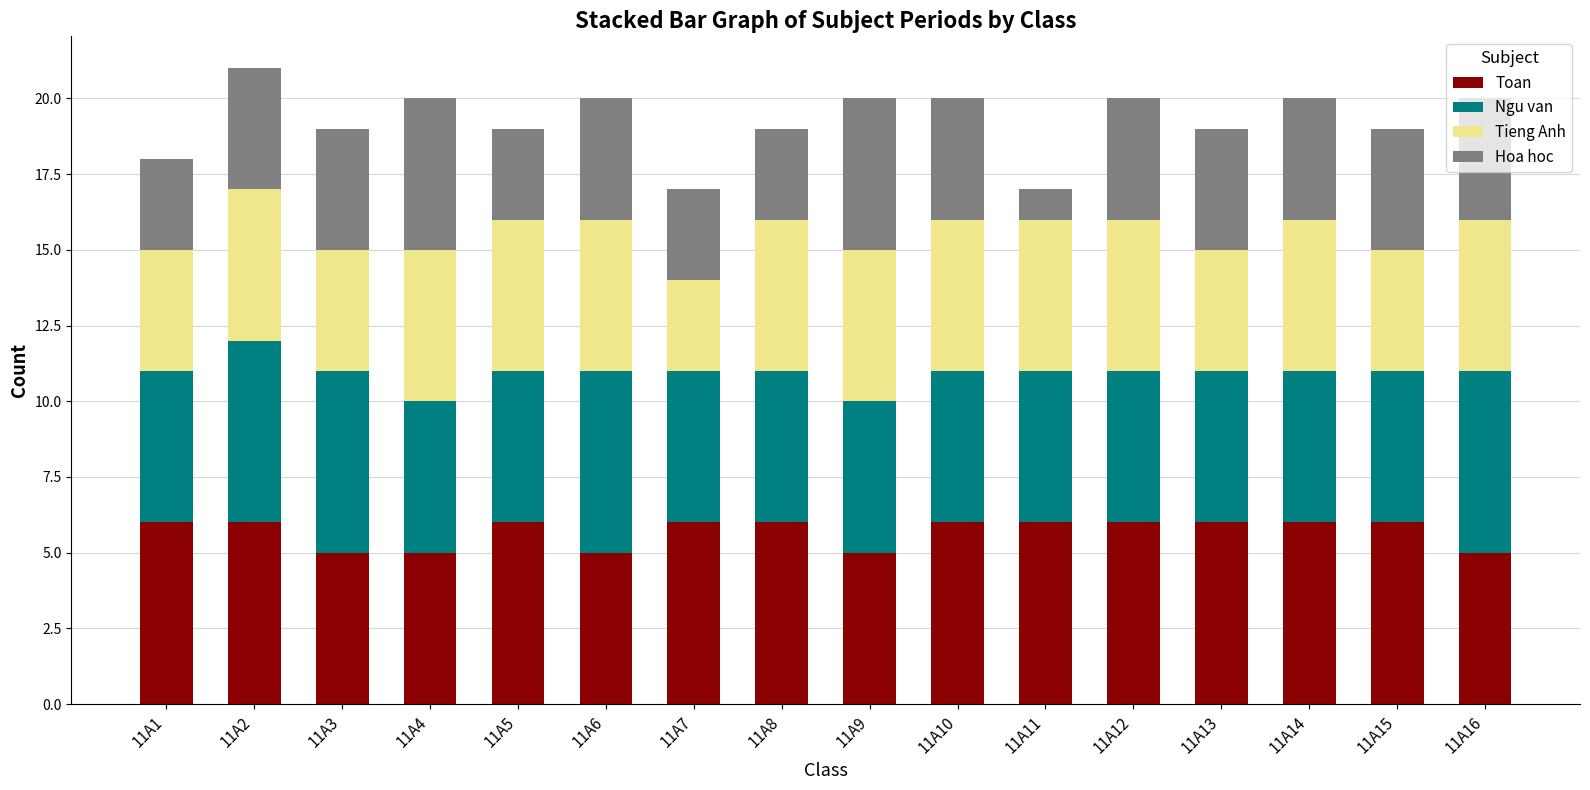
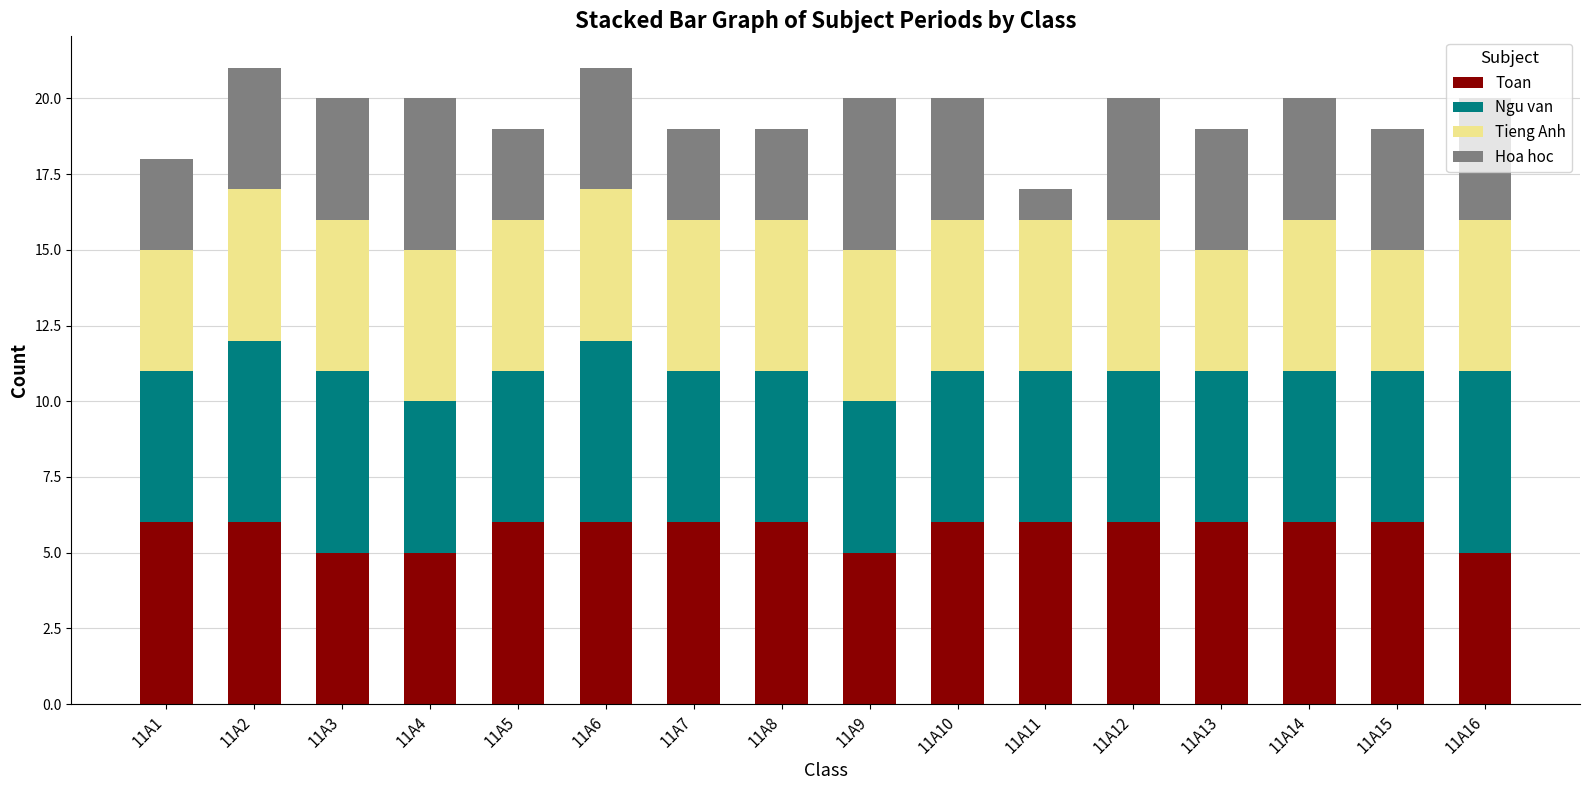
Tieng Anh, 11A3: 4 -> 5
Toan, 11A6: 5 -> 6
Tieng Anh, 11A7: 3 -> 5
